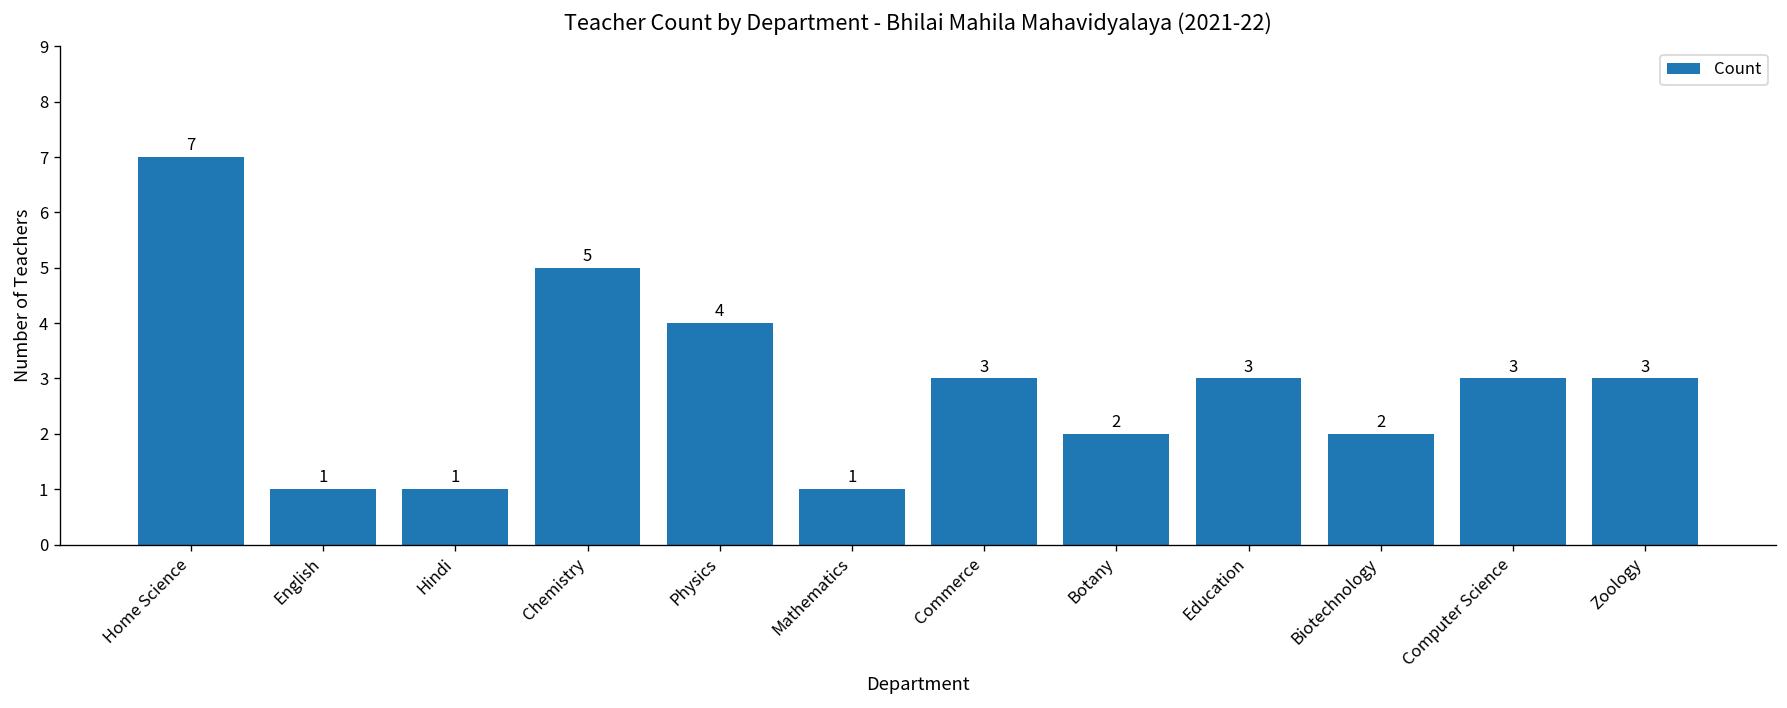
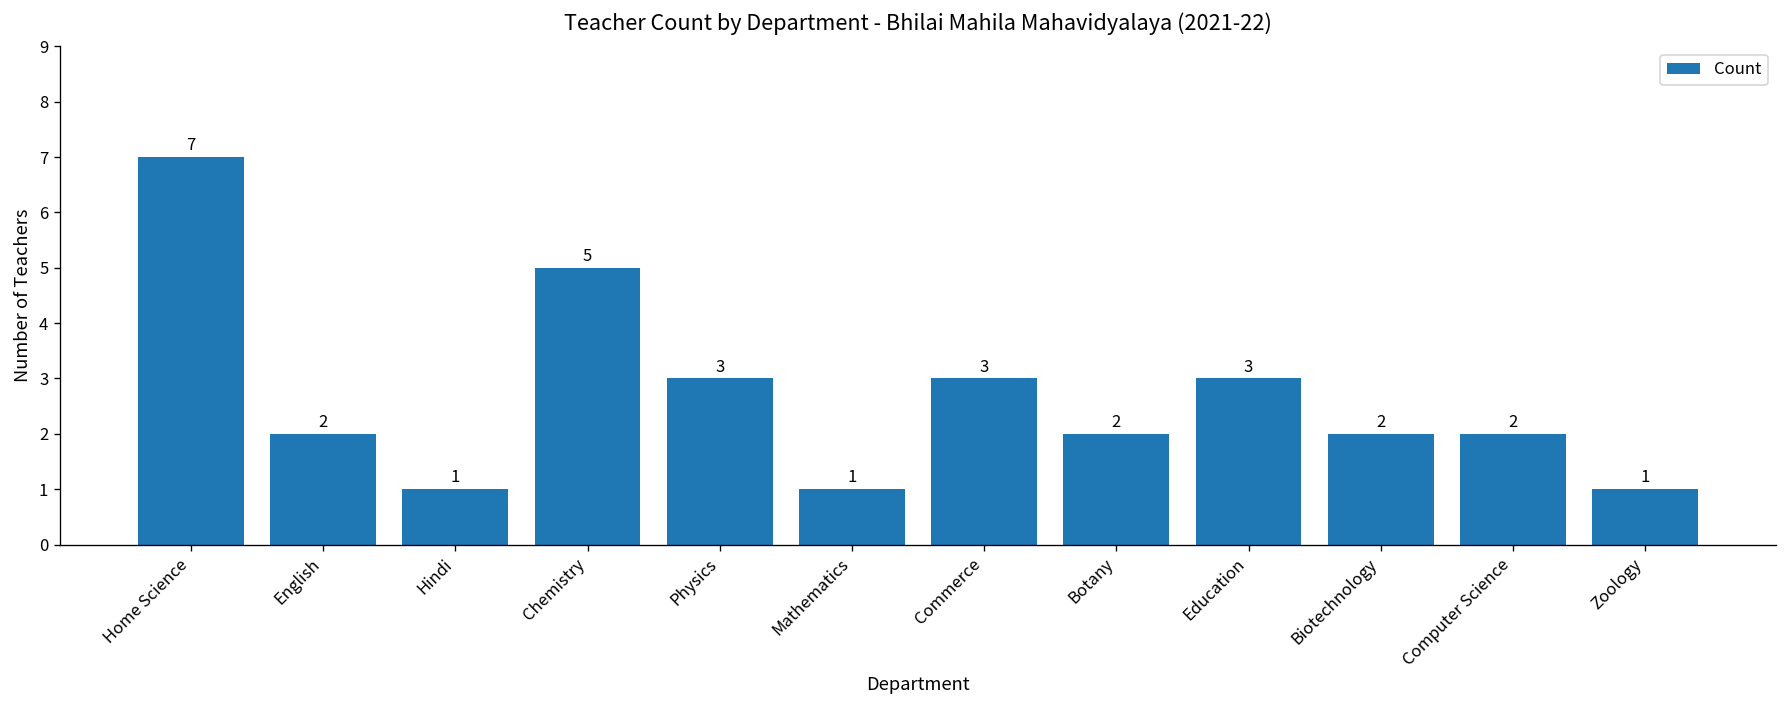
English: 1 -> 2
Physics: 4 -> 3
Computer Science: 3 -> 2
Zoology: 3 -> 1
